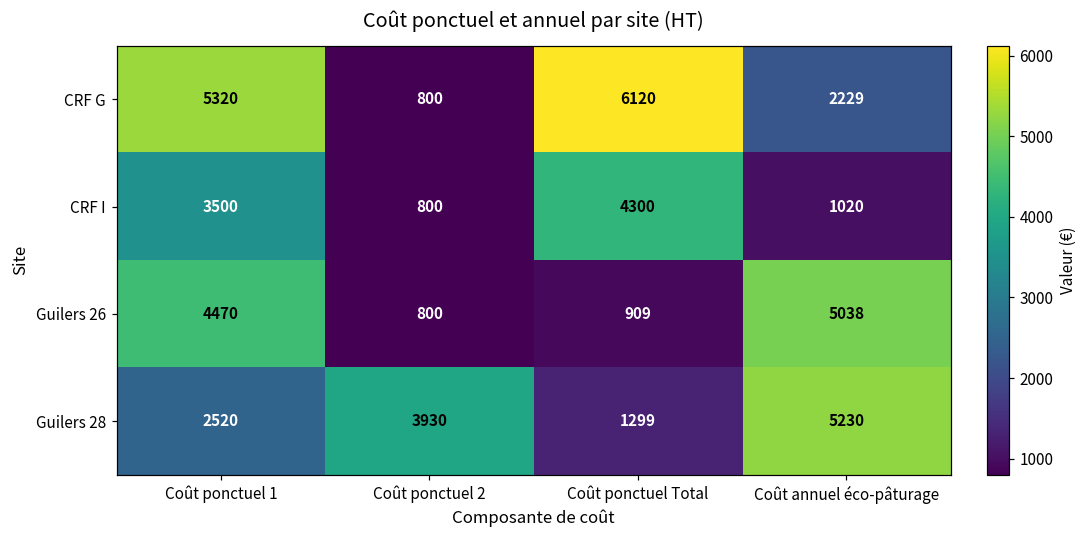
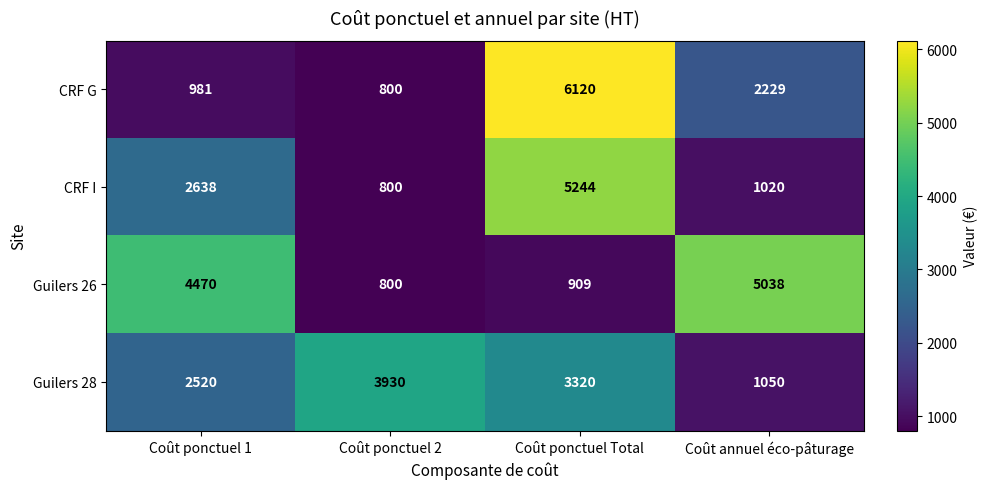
CRF G, Coût ponctuel 1: 5320 -> 981
CRF I, Coût ponctuel 1: 3500 -> 2638
CRF I, Coût ponctuel Total: 4300 -> 5244
Guilers 28, Coût ponctuel Total: 1299 -> 3320
Guilers 28, Coût annuel éco-pâturage: 5230 -> 1050
